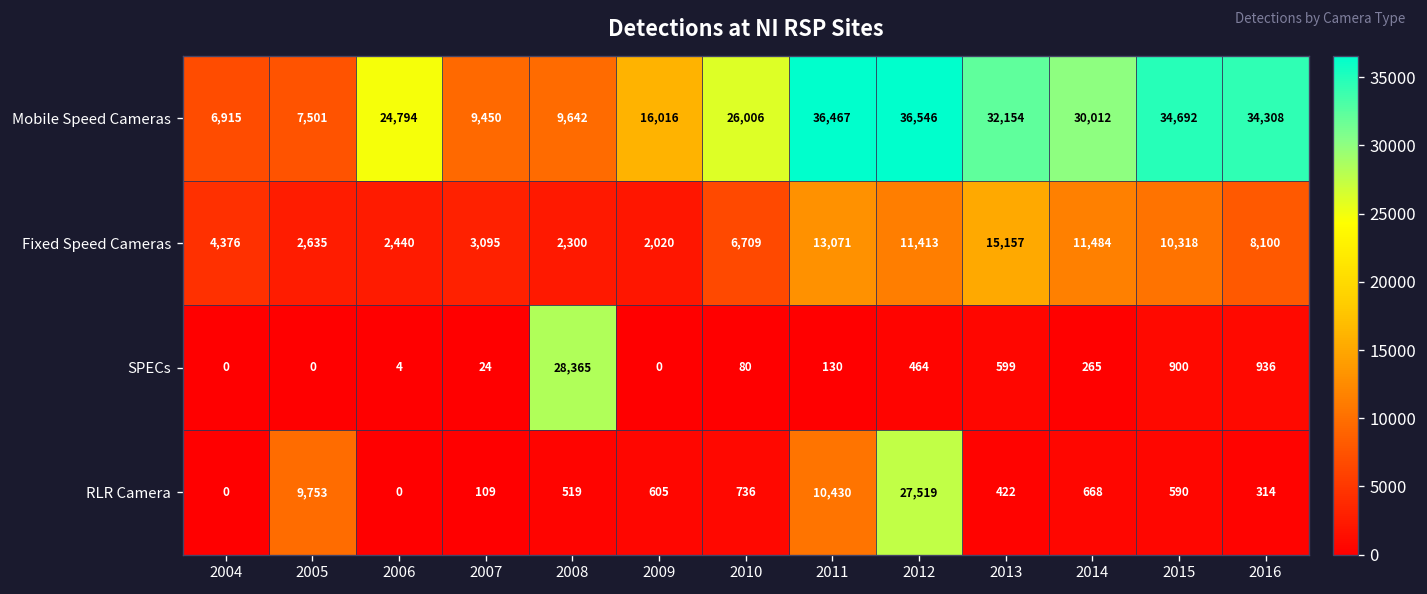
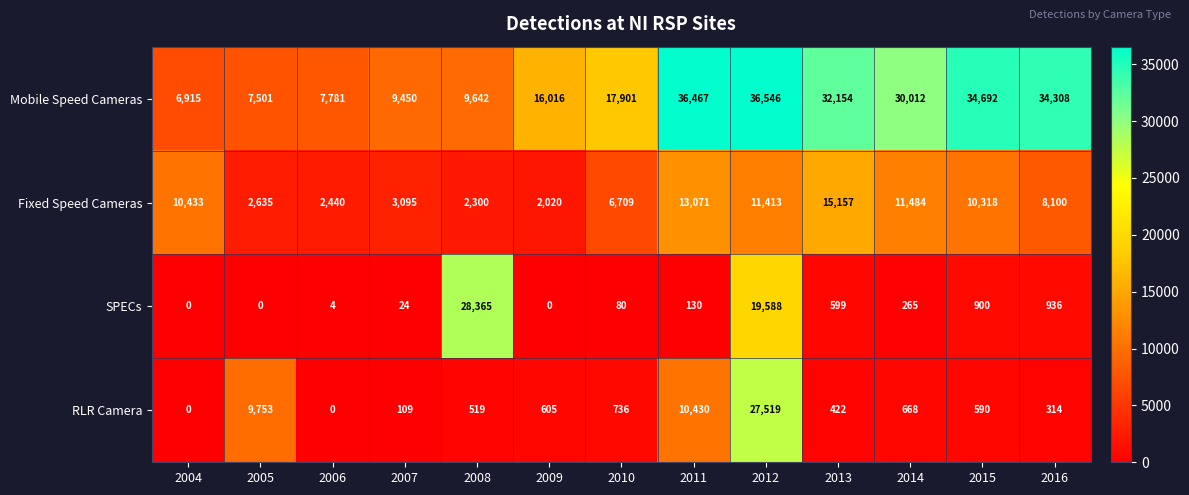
Mobile Speed Cameras, 2006: 24,794 -> 7,781
Mobile Speed Cameras, 2010: 26,006 -> 17,901
Fixed Speed Cameras, 2004: 4,376 -> 10,433
SPECs, 2012: 464 -> 19,588
